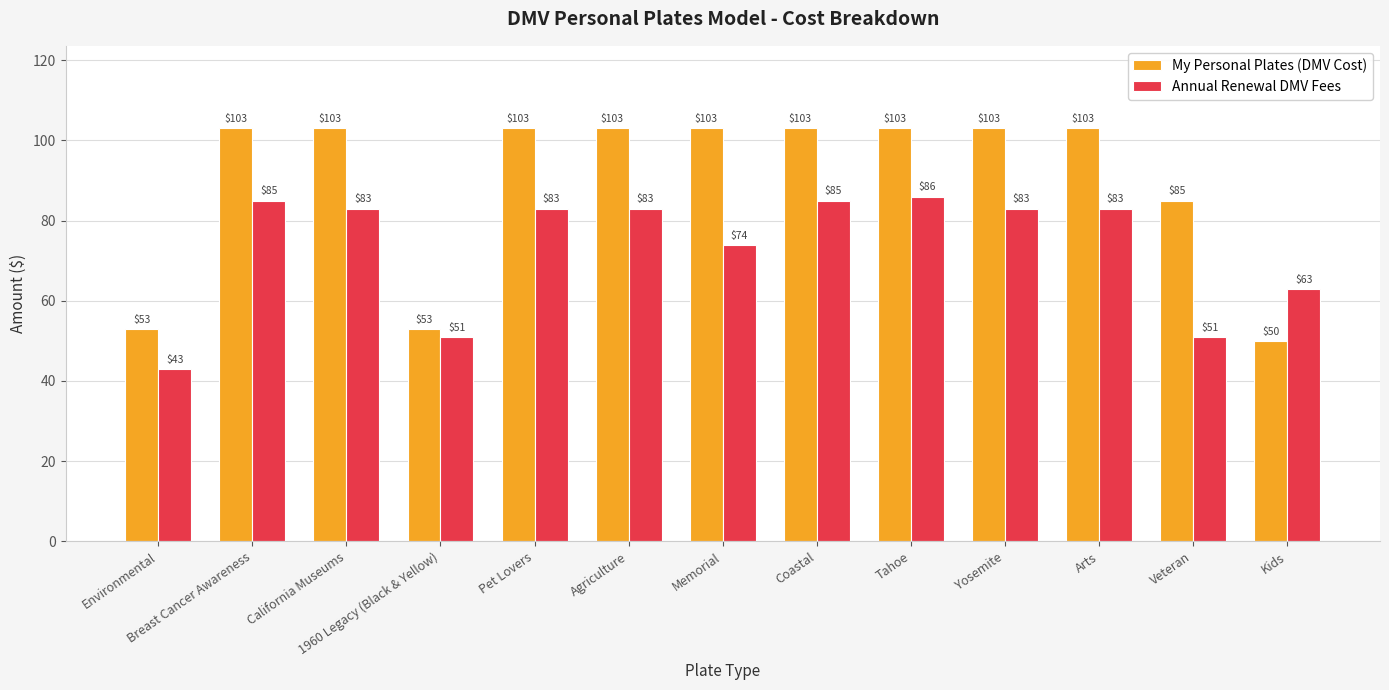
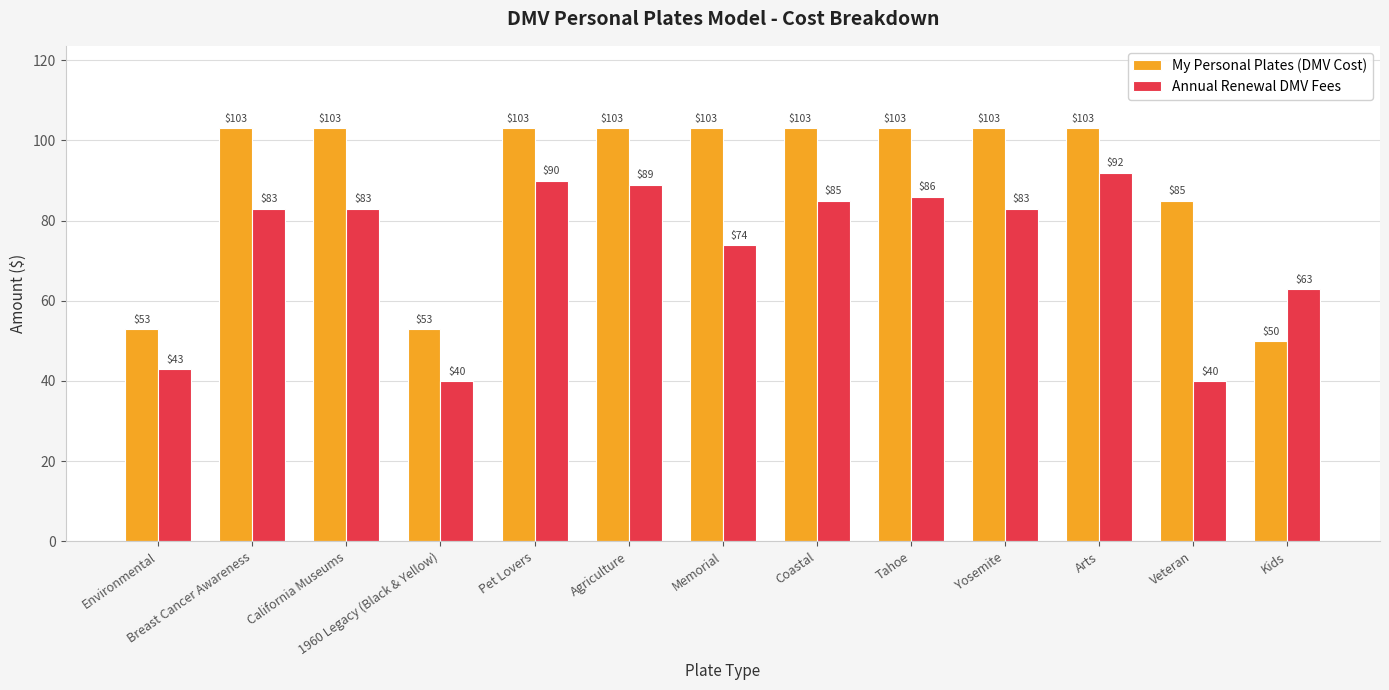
Annual Renewal DMV Fees, Breast Cancer Awareness: $85 -> $83
Annual Renewal DMV Fees, 1960 Legacy (Black & Yellow): $51 -> $40
Annual Renewal DMV Fees, Pet Lovers: $83 -> $90
Annual Renewal DMV Fees, Agriculture: $83 -> $89
Annual Renewal DMV Fees, Arts: $83 -> $92
Annual Renewal DMV Fees, Veteran: $51 -> $40
